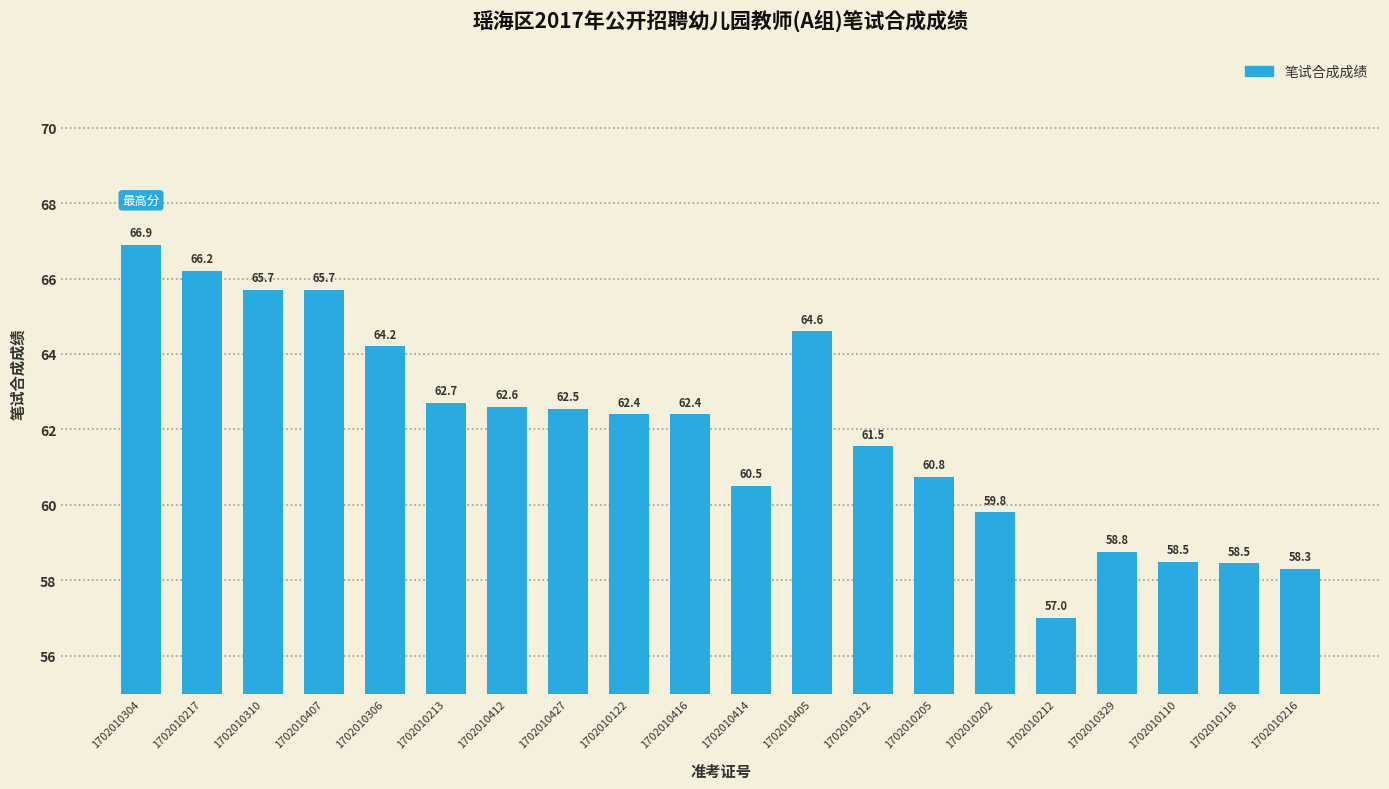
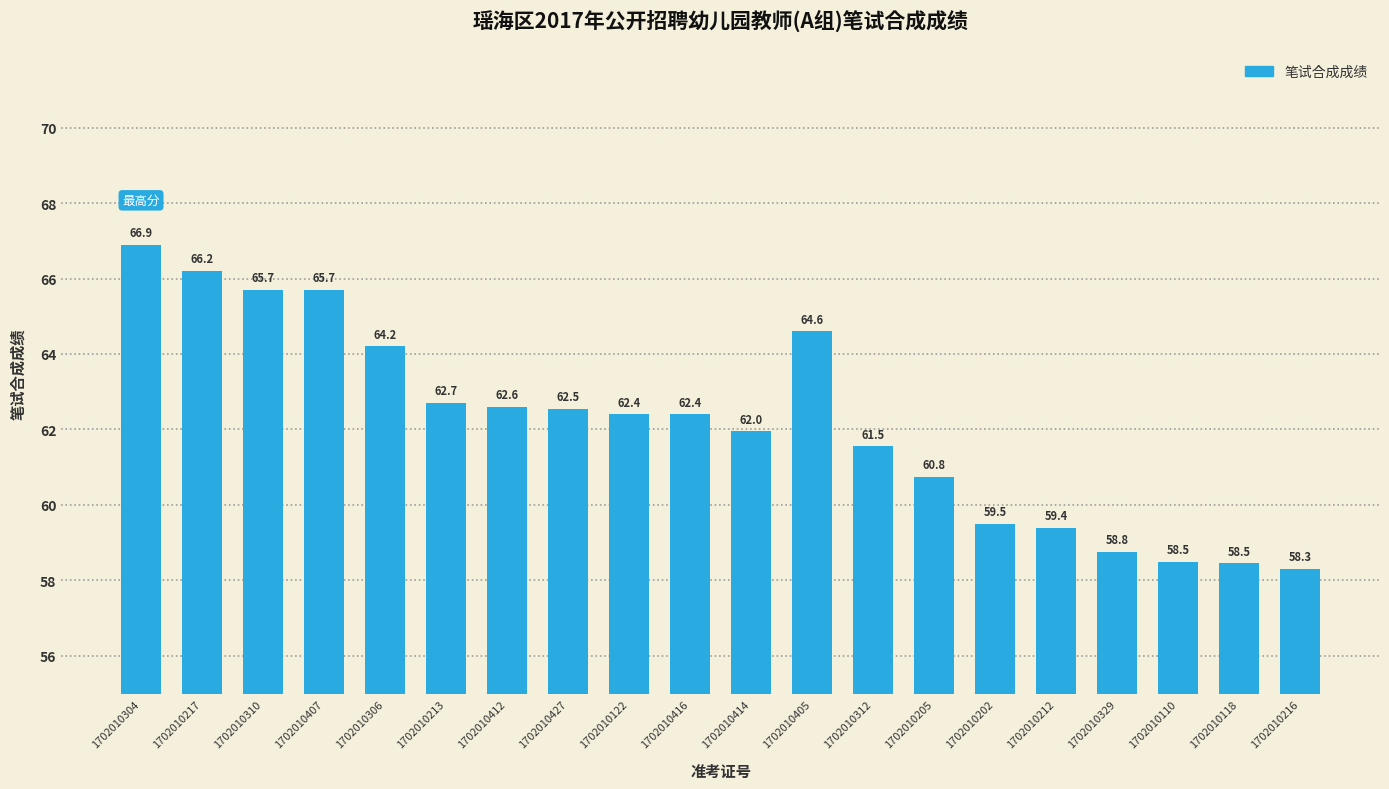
1702010414: 60.5 -> 62.0
1702010202: 59.8 -> 59.5
1702010212: 57.0 -> 59.4
